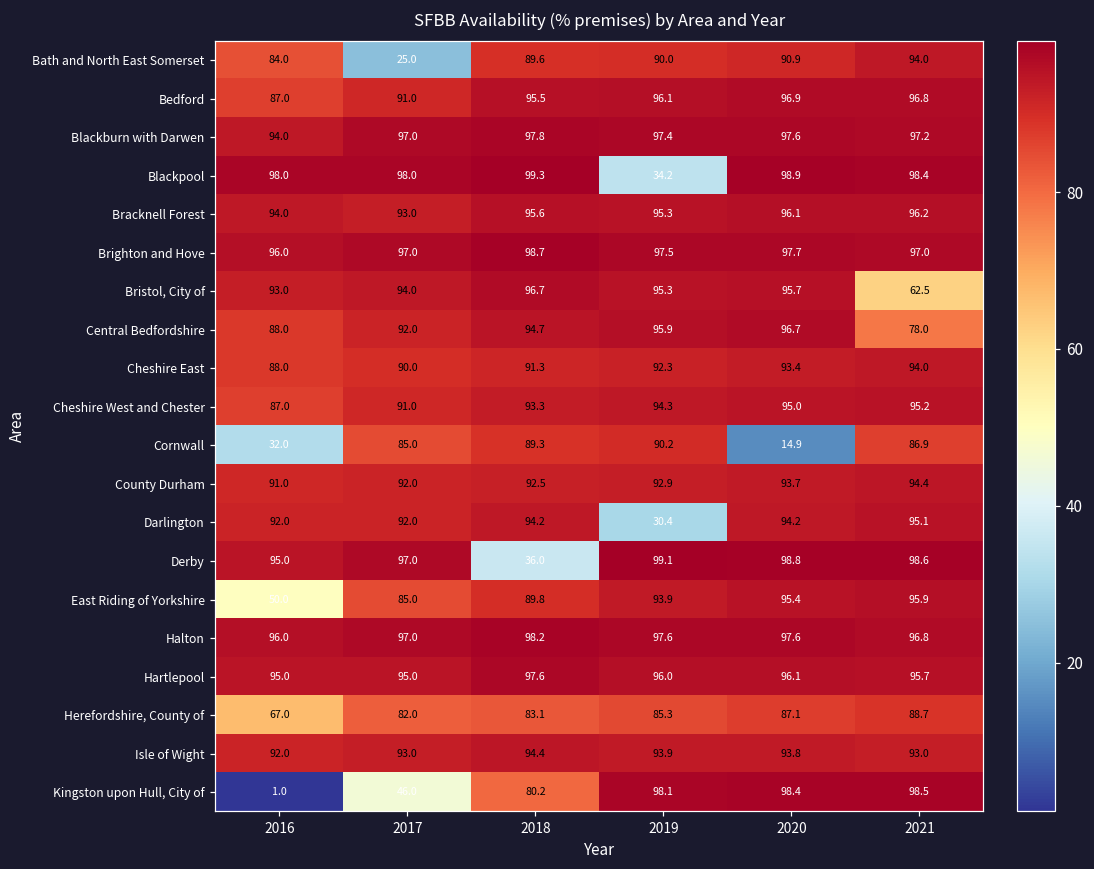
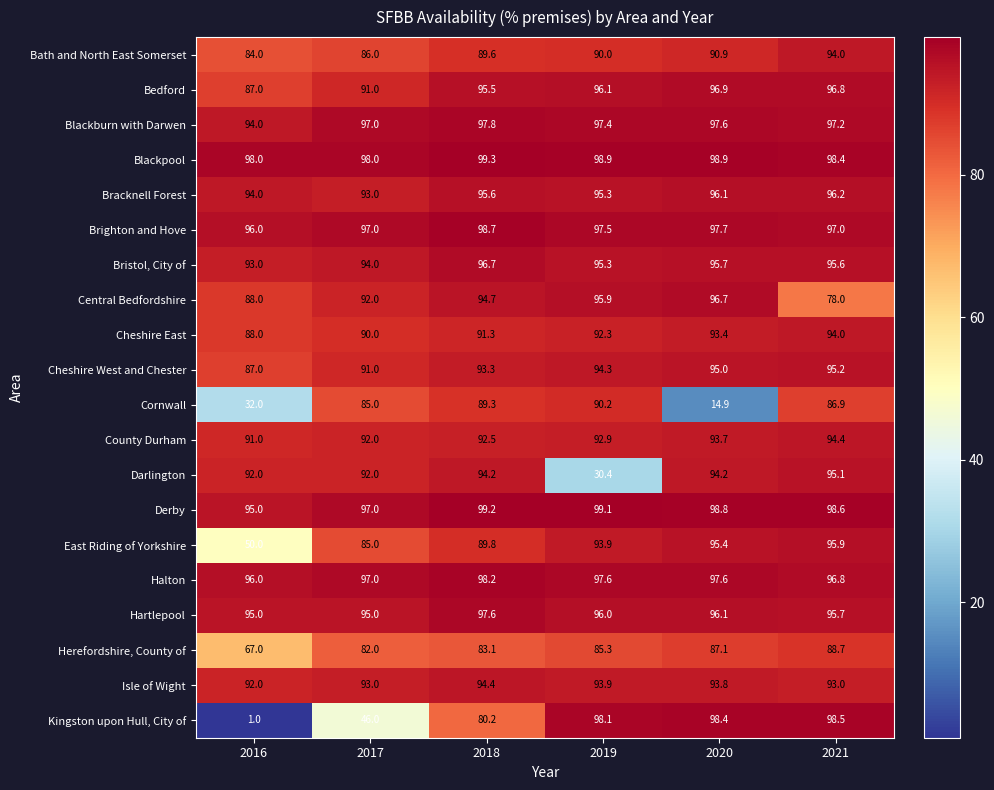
Bath and North East Somerset, 2017: 25.0 -> 86.0
Blackpool, 2019: 34.2 -> 98.9
Bristol, City of, 2021: 62.5 -> 95.6
Derby, 2018: 36.0 -> 99.2
